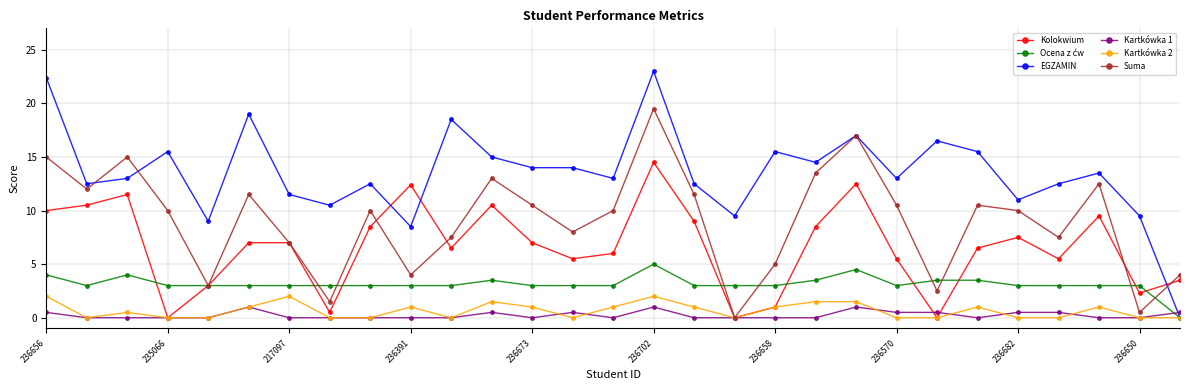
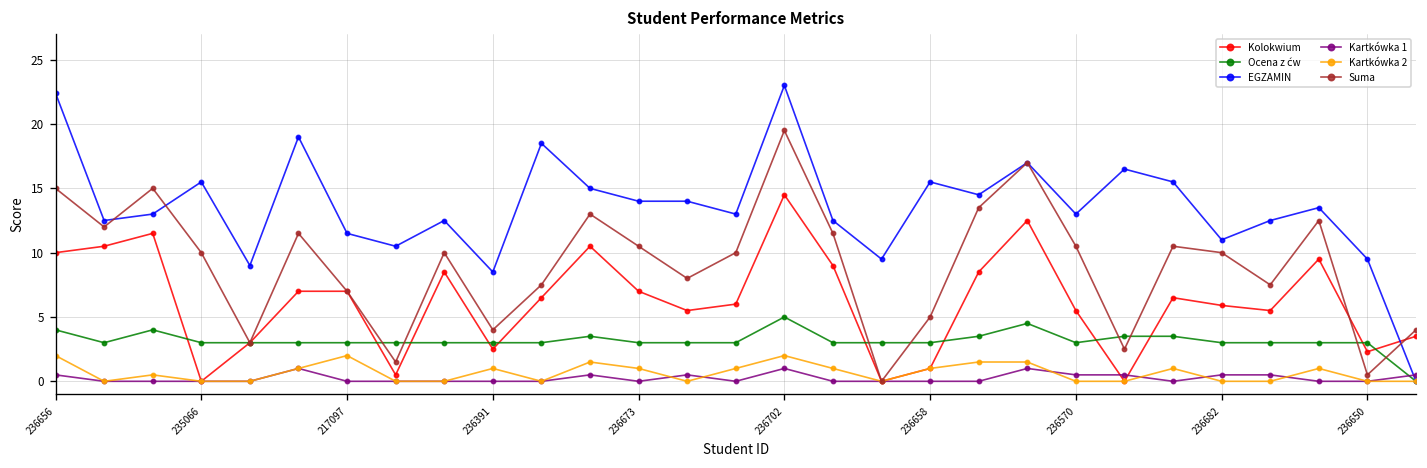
Kolokwium, 236391: 12.4 -> 2.5
Kolokwium, 236682: 7.5 -> 5.9
